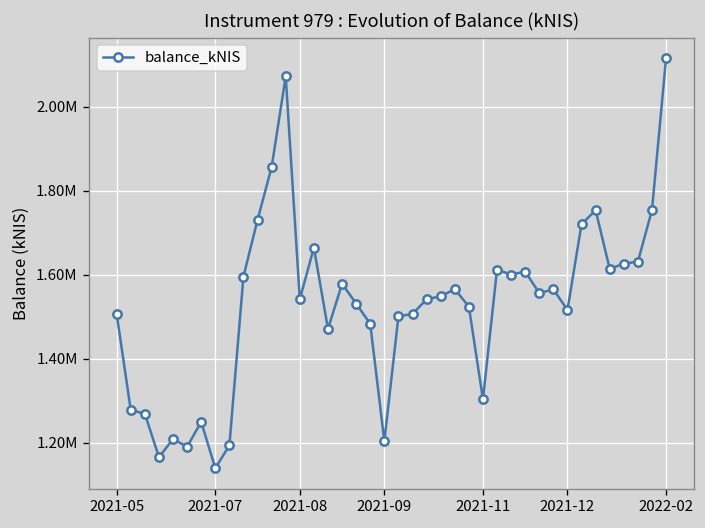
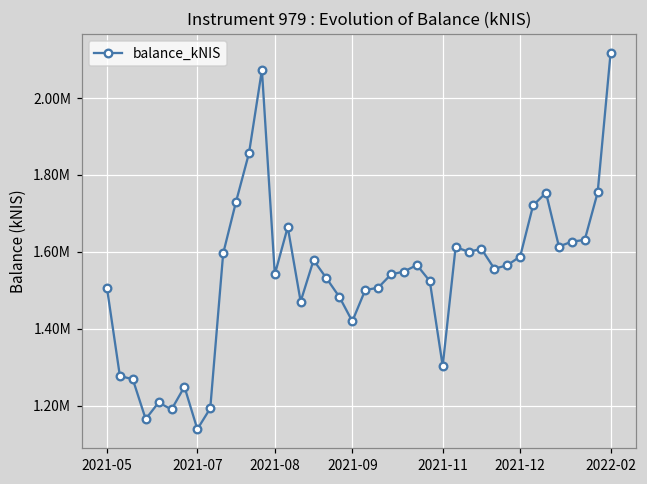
2021-09: 1200000 -> 1420000
2021-12: 1520000 -> 1590000
